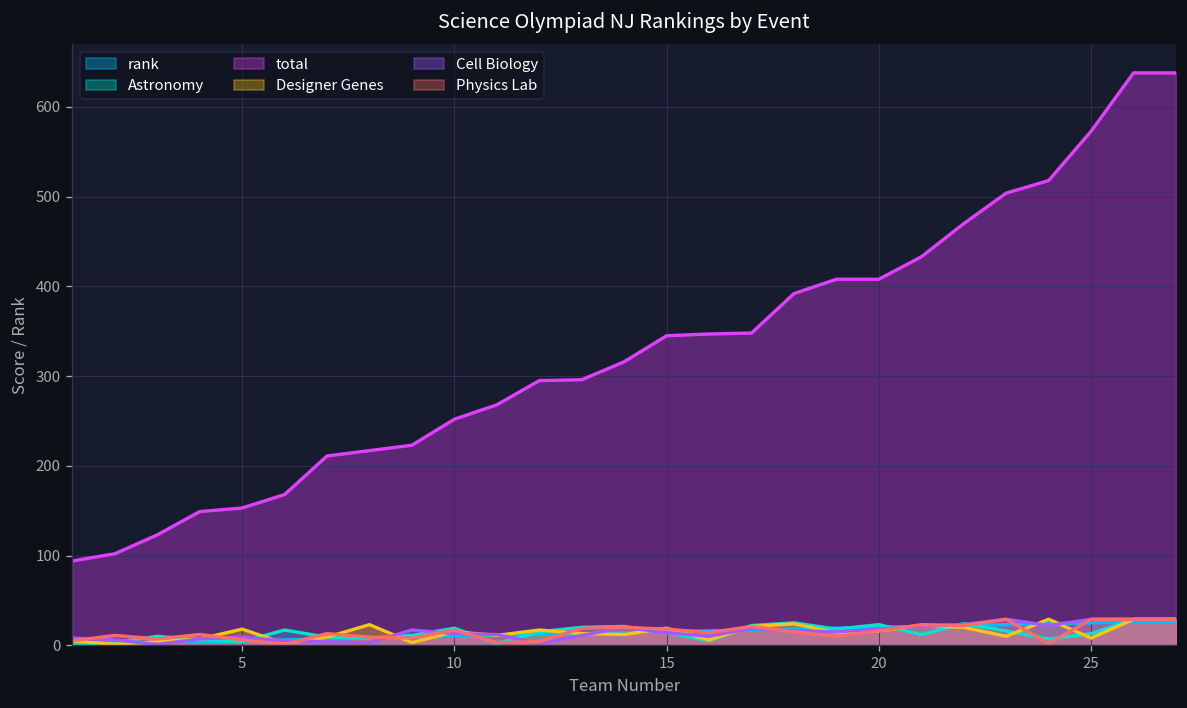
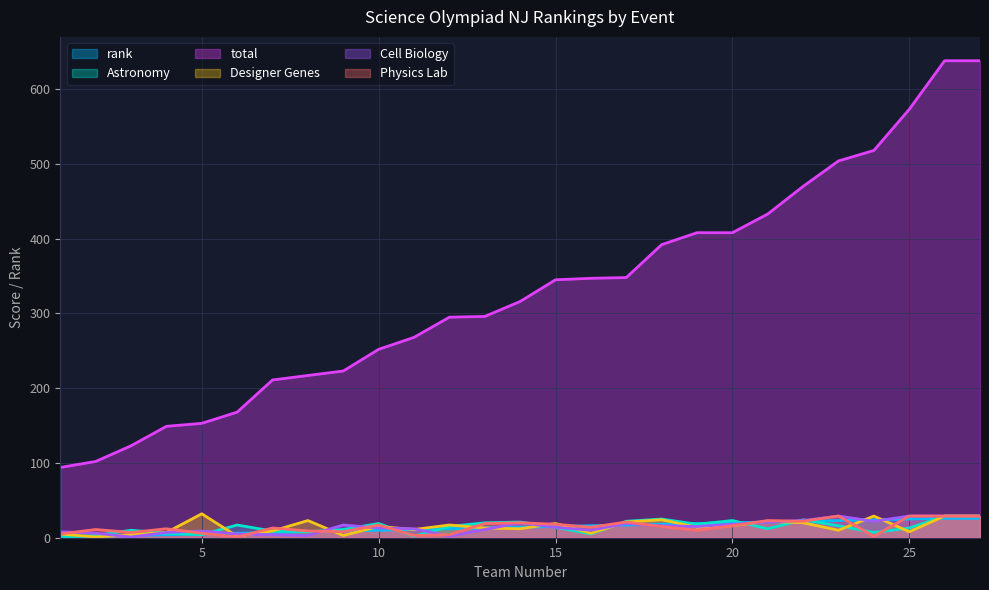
Designer Genes, 5: 20 -> 30
